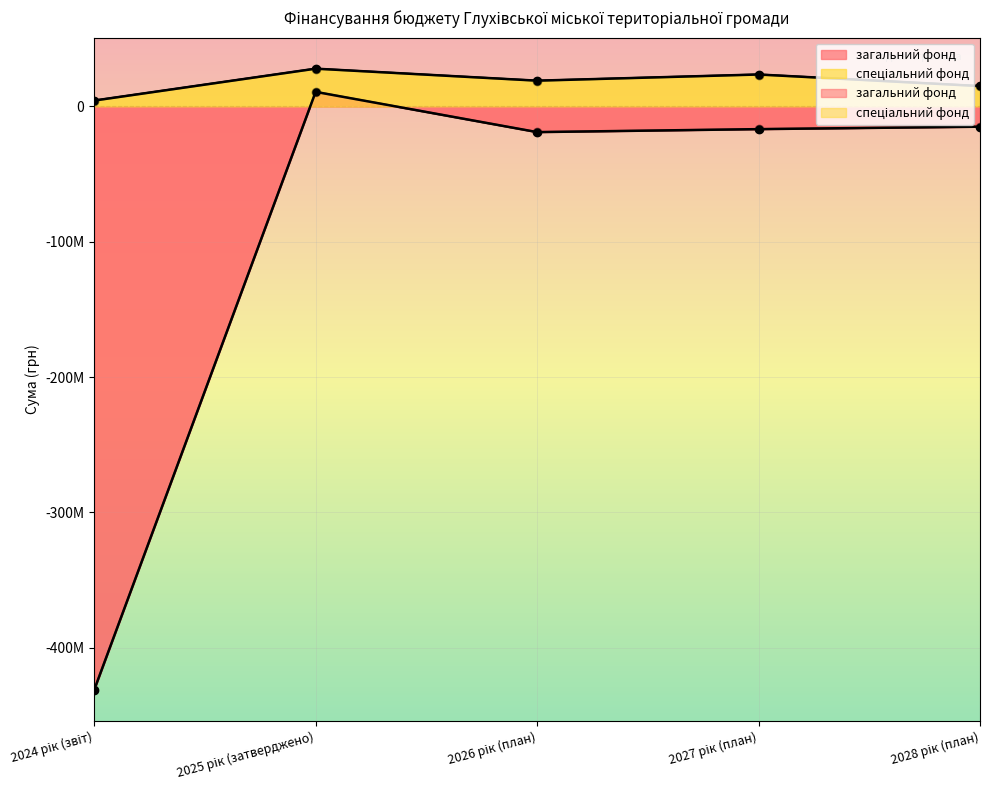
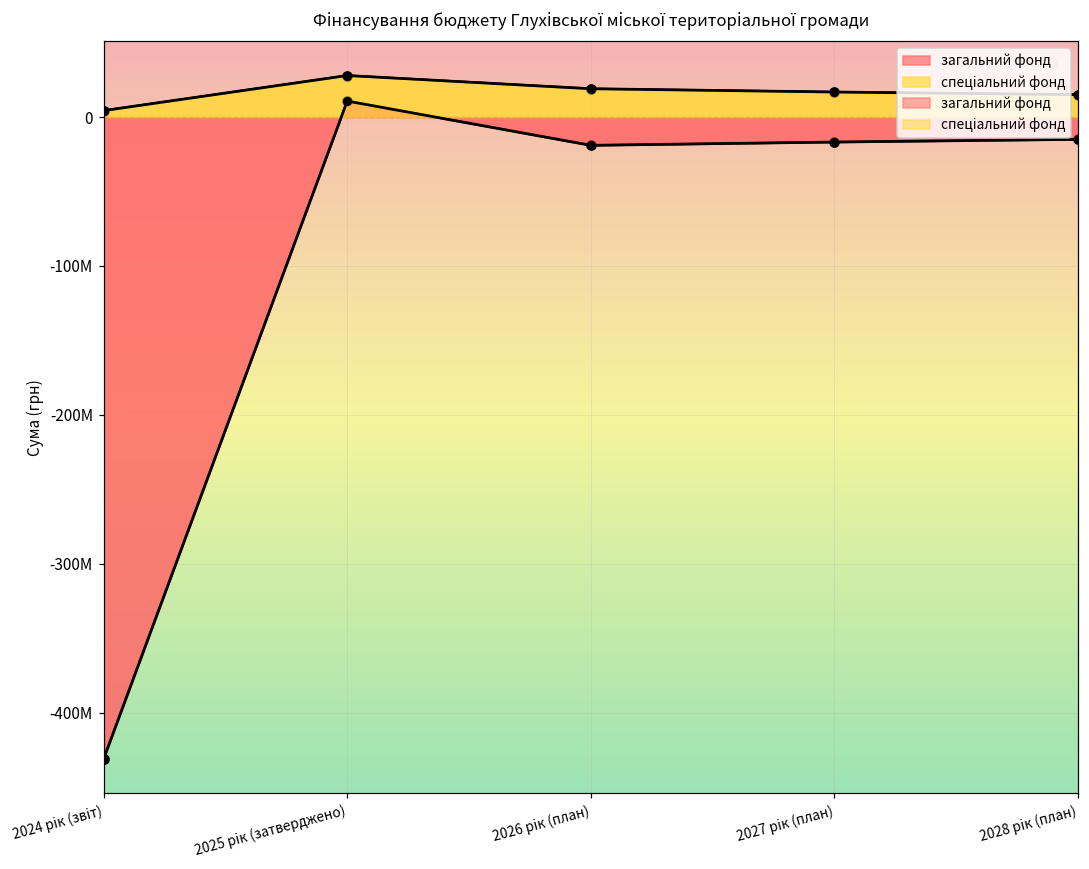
спеціальний фонд, 2027 рік (план): 24000000 -> 17000000
